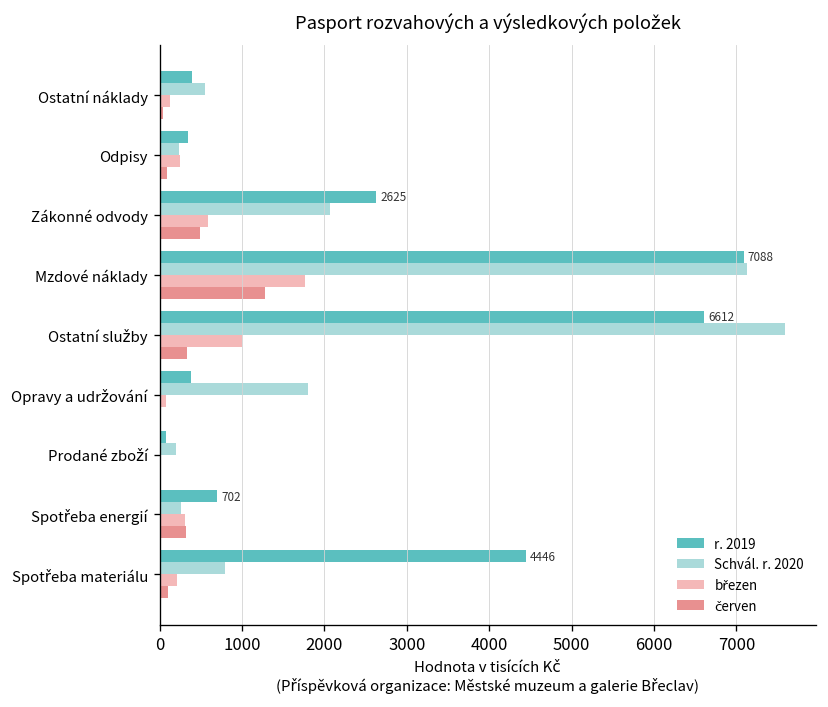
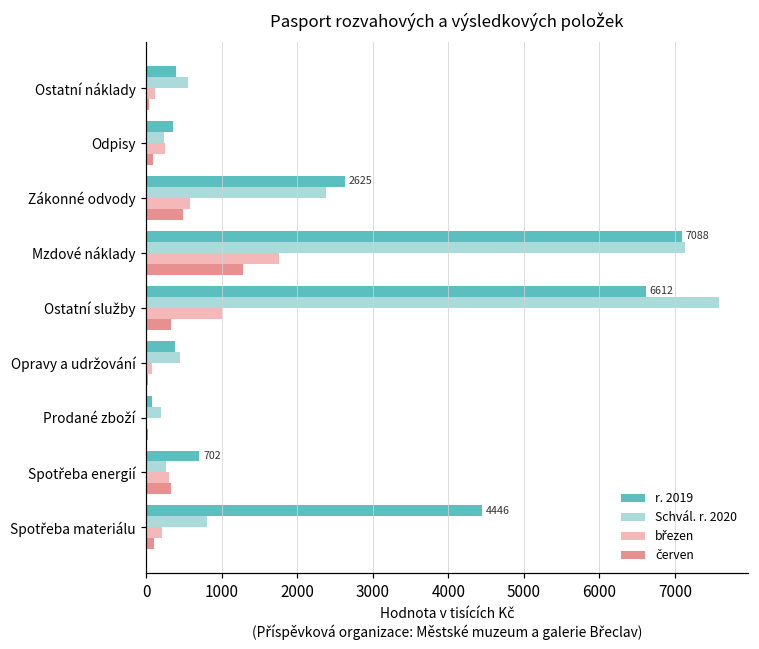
Schvál. r. 2020, Zákonné odvody: 2100 -> 2400
Schvál. r. 2020, Opravy a udržování: 1800 -> 400
